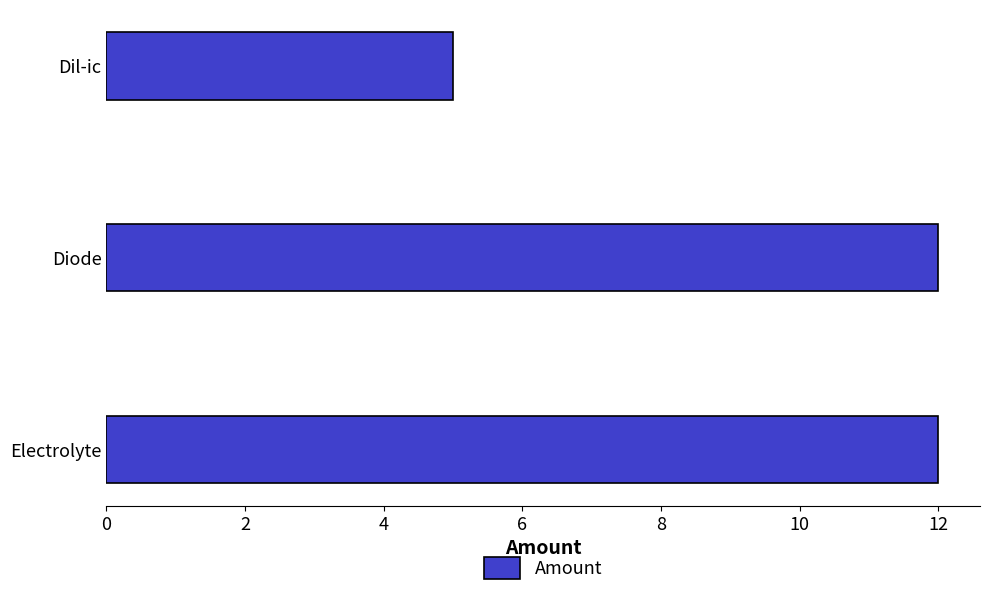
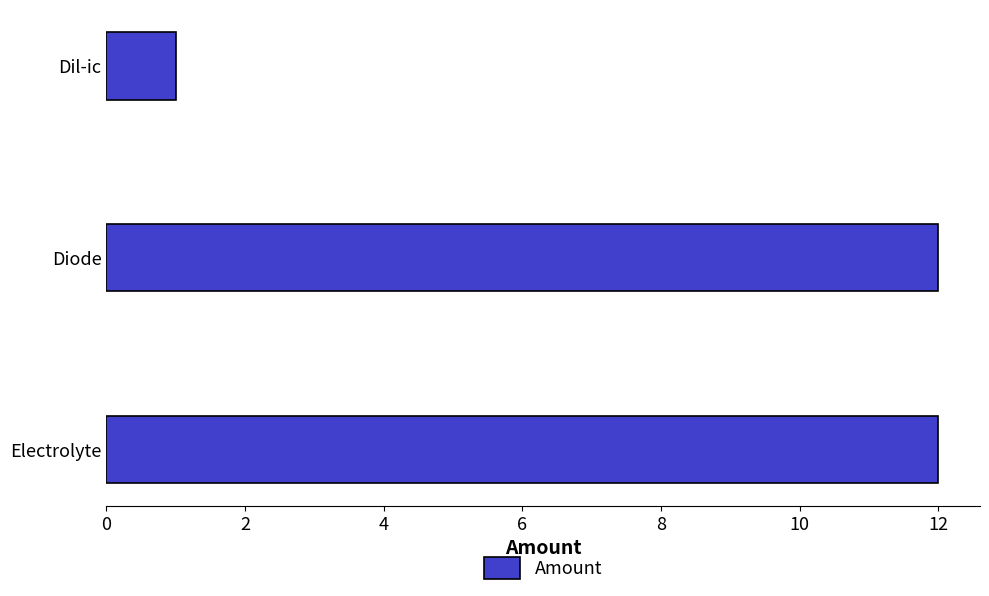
Dil-ic: 5 -> 1
